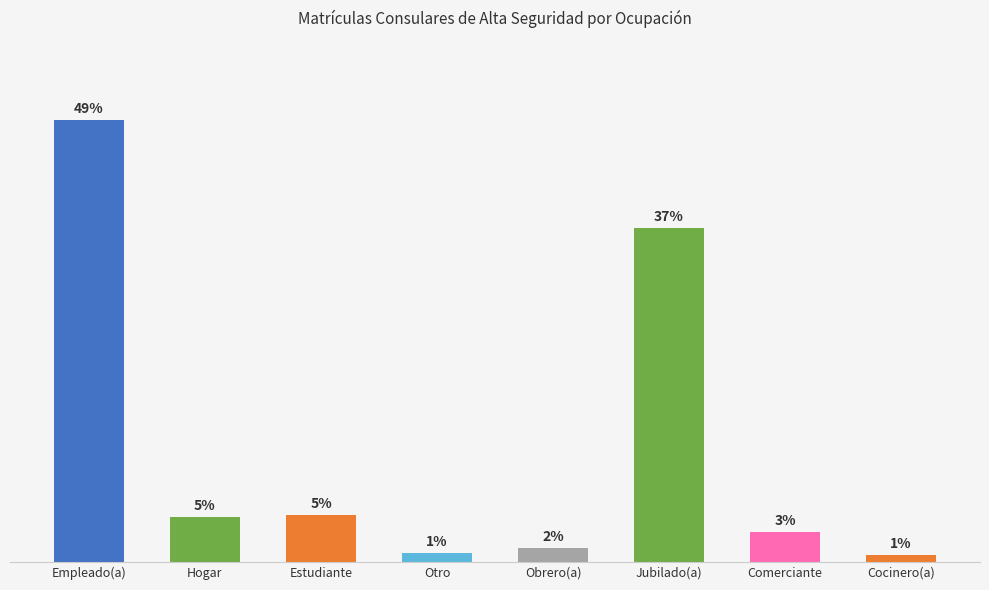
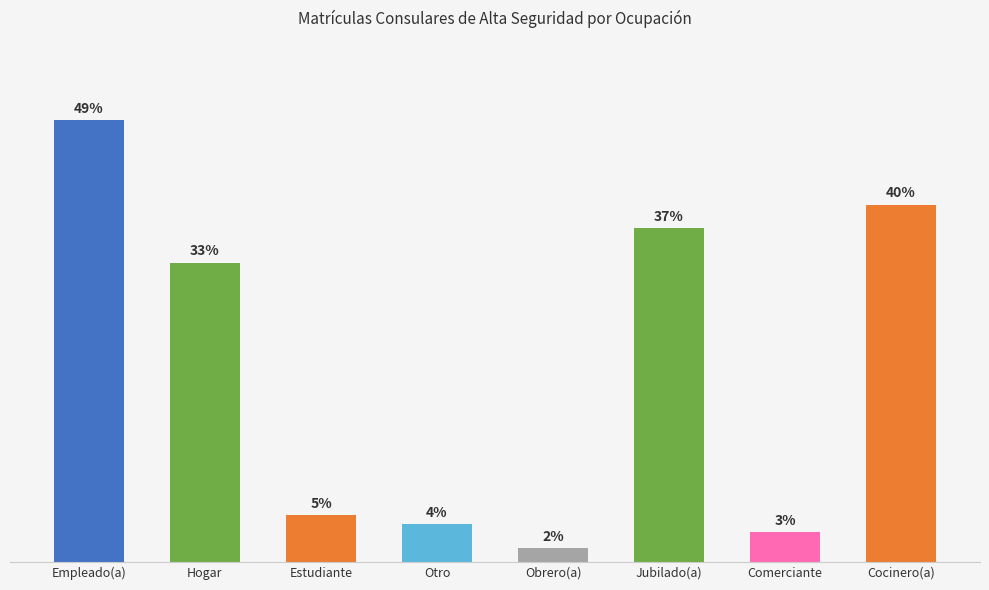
Hogar: 5% -> 33%
Otro: 1% -> 4%
Cocinero(a): 1% -> 40%
